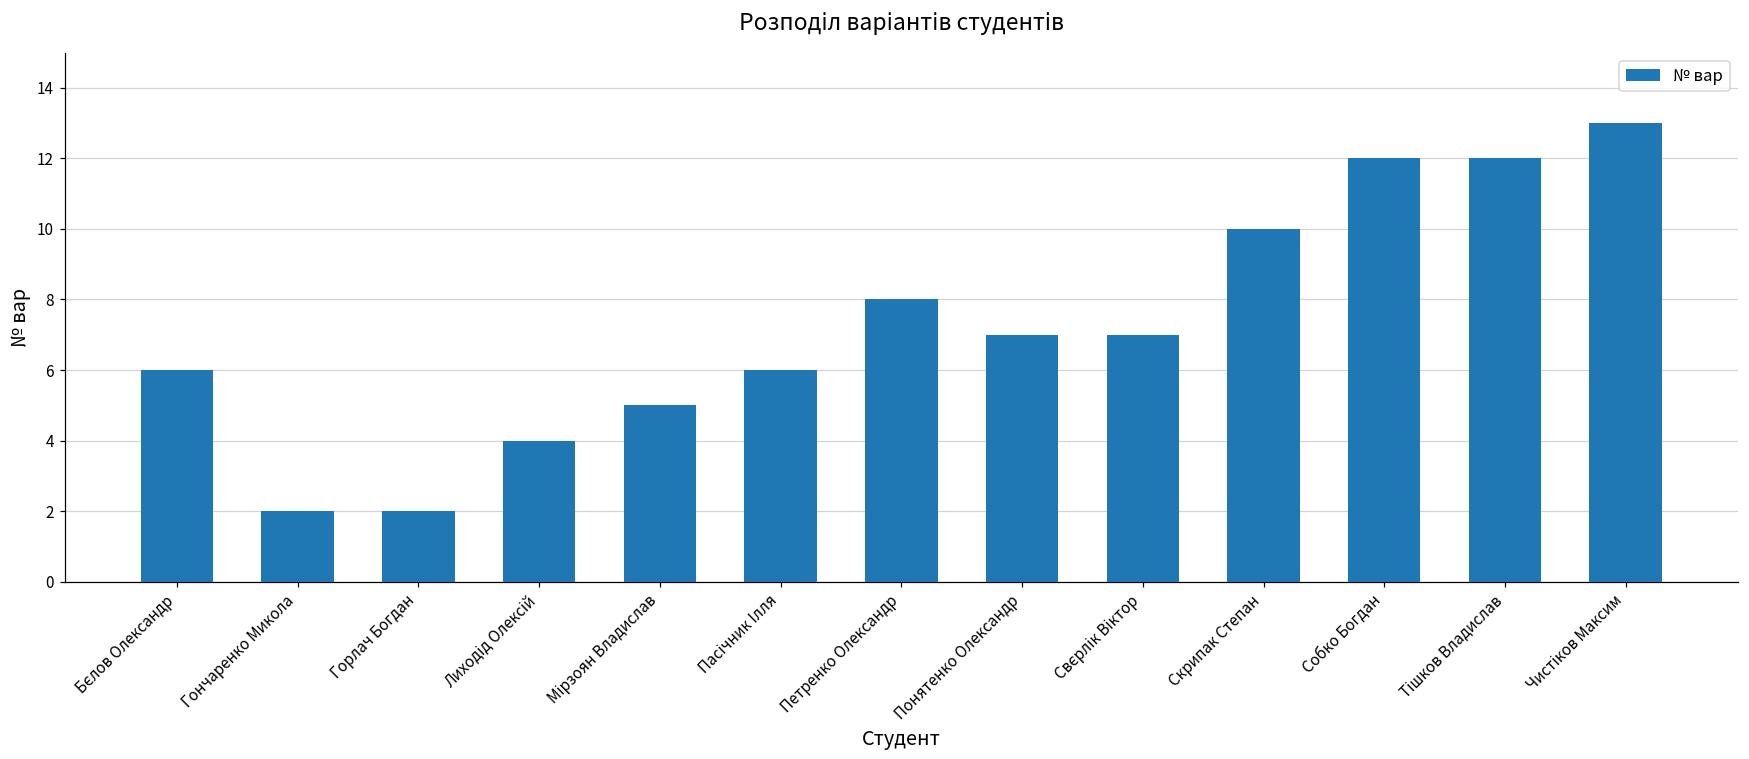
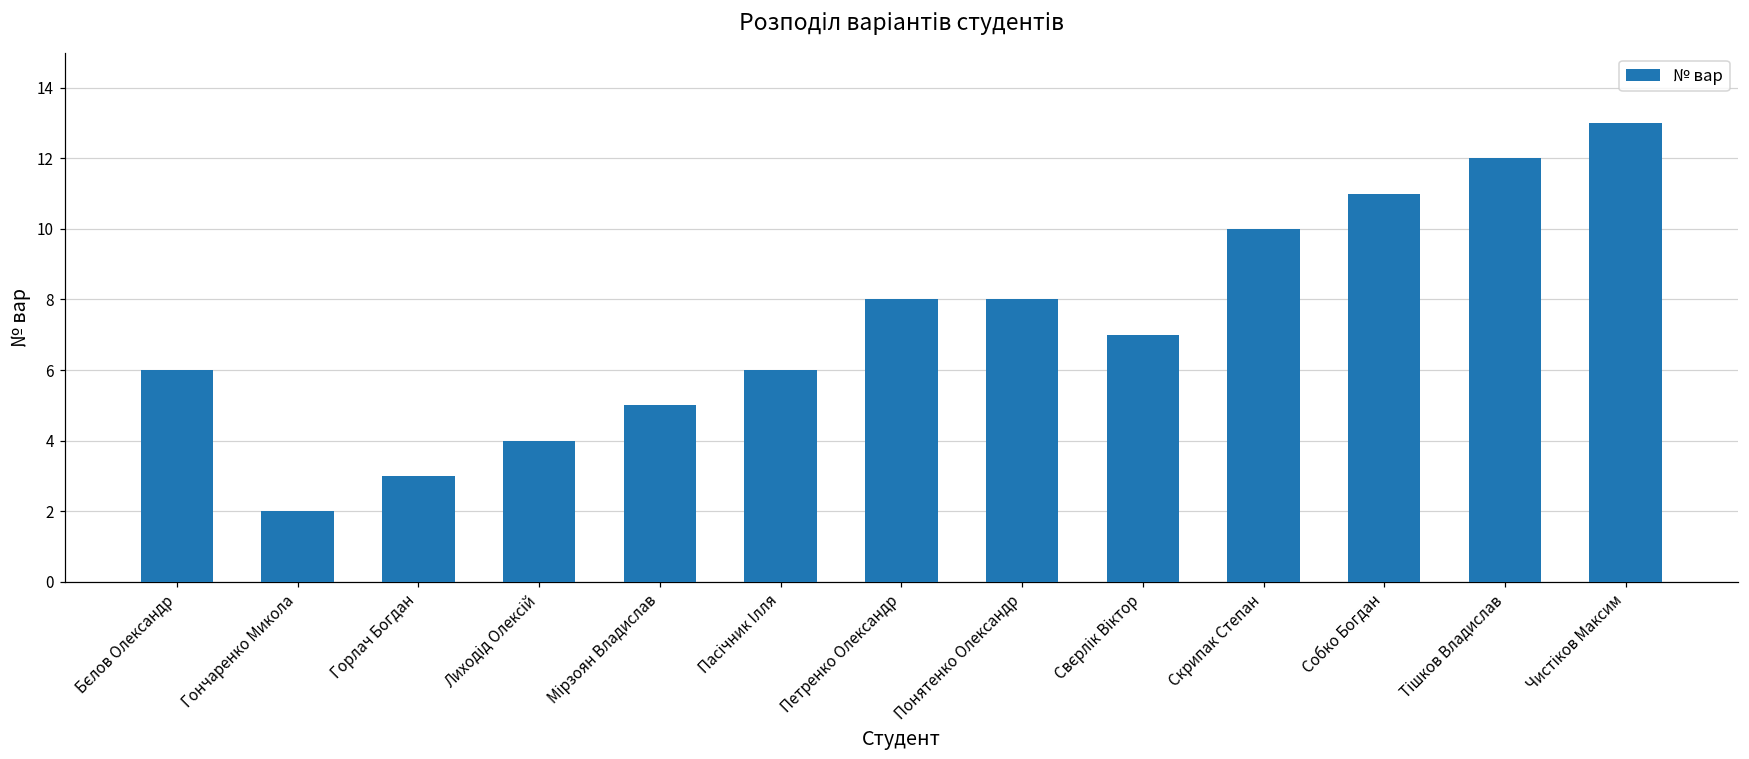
Горлач Богдан: 2 -> 3
Понятенко Олександр: 7 -> 8
Собко Богдан: 12 -> 11
